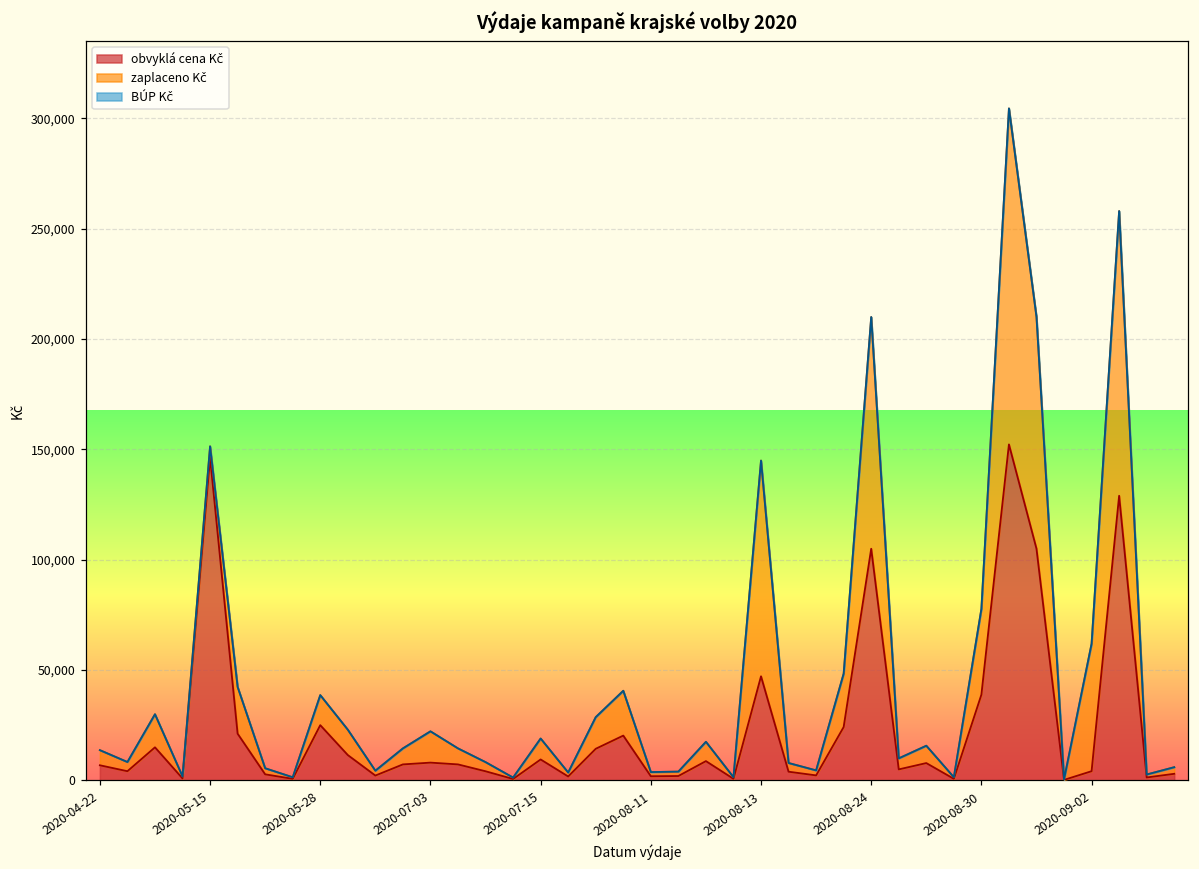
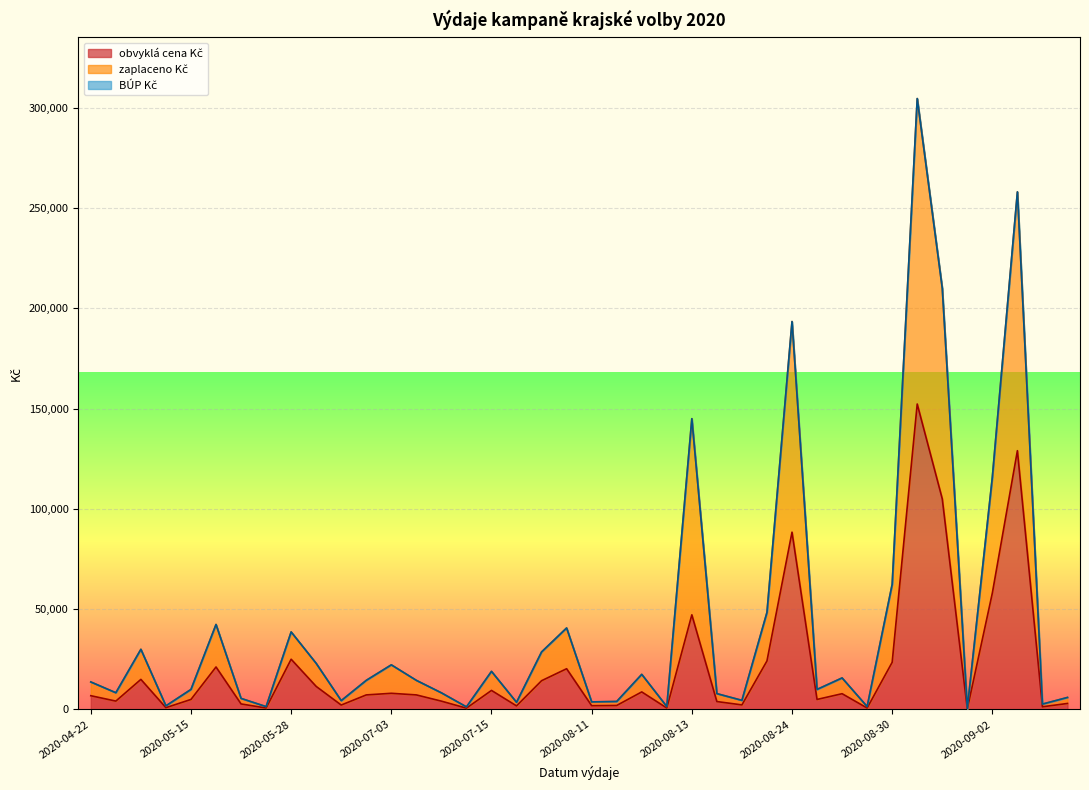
obvyklá cena Kč, 2020-05-15: 146,000 -> 5,000
obvyklá cena Kč, 2020-08-24: 105,000 -> 88,000
obvyklá cena Kč, 2020-08-30: 39,000 -> 24,000
obvyklá cena Kč, 2020-09-02: 4,000 -> 58,000
